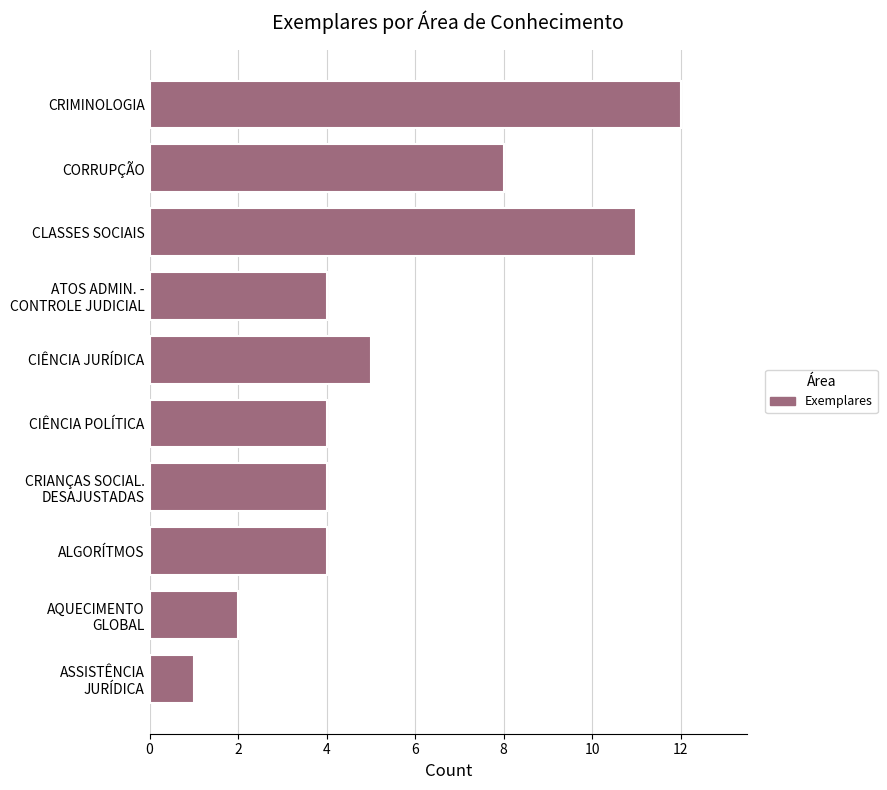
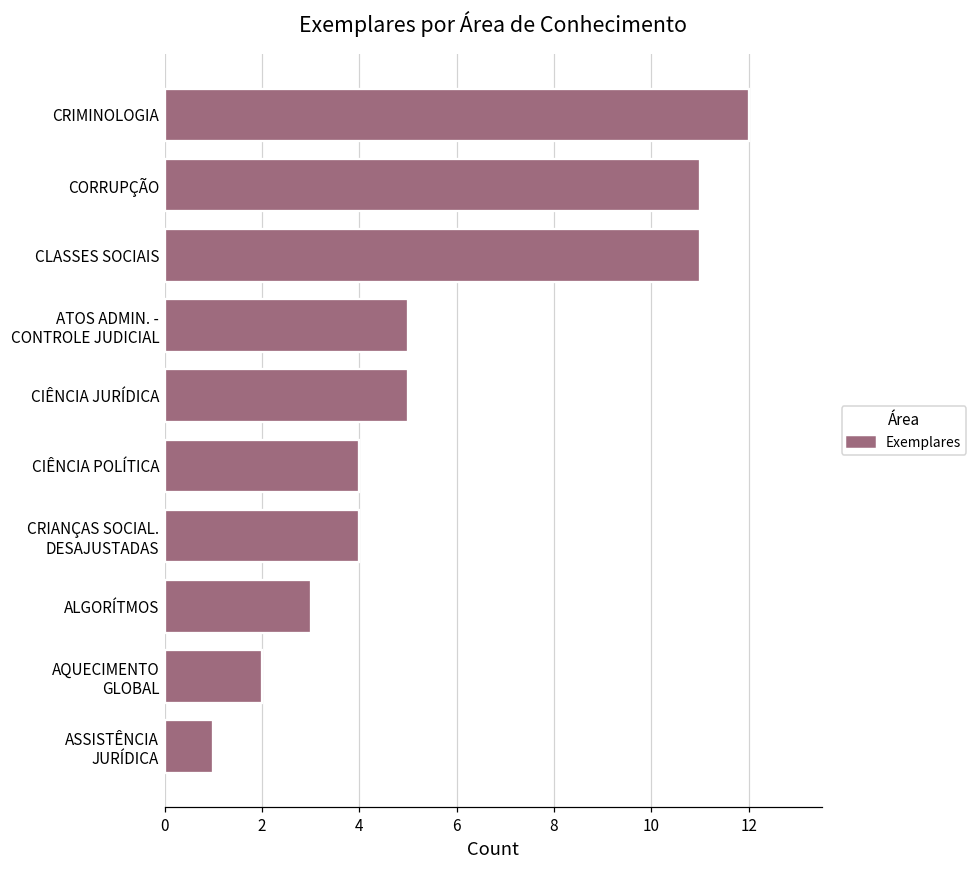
CORRUPÇÃO: 8 -> 11
ATOS ADMIN. - CONTROLE JUDICIAL: 4 -> 5
ALGORÍTMOS: 4 -> 3
